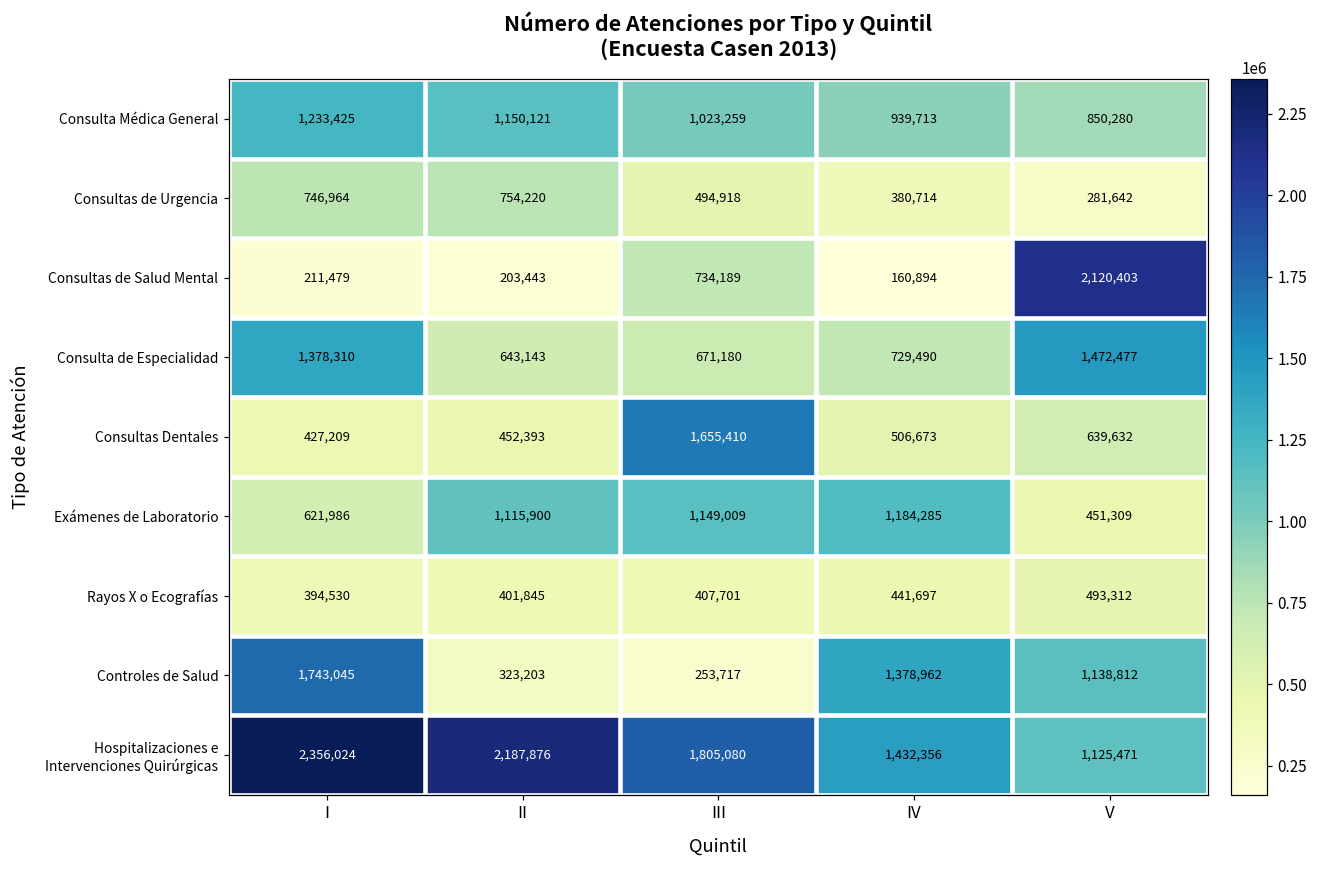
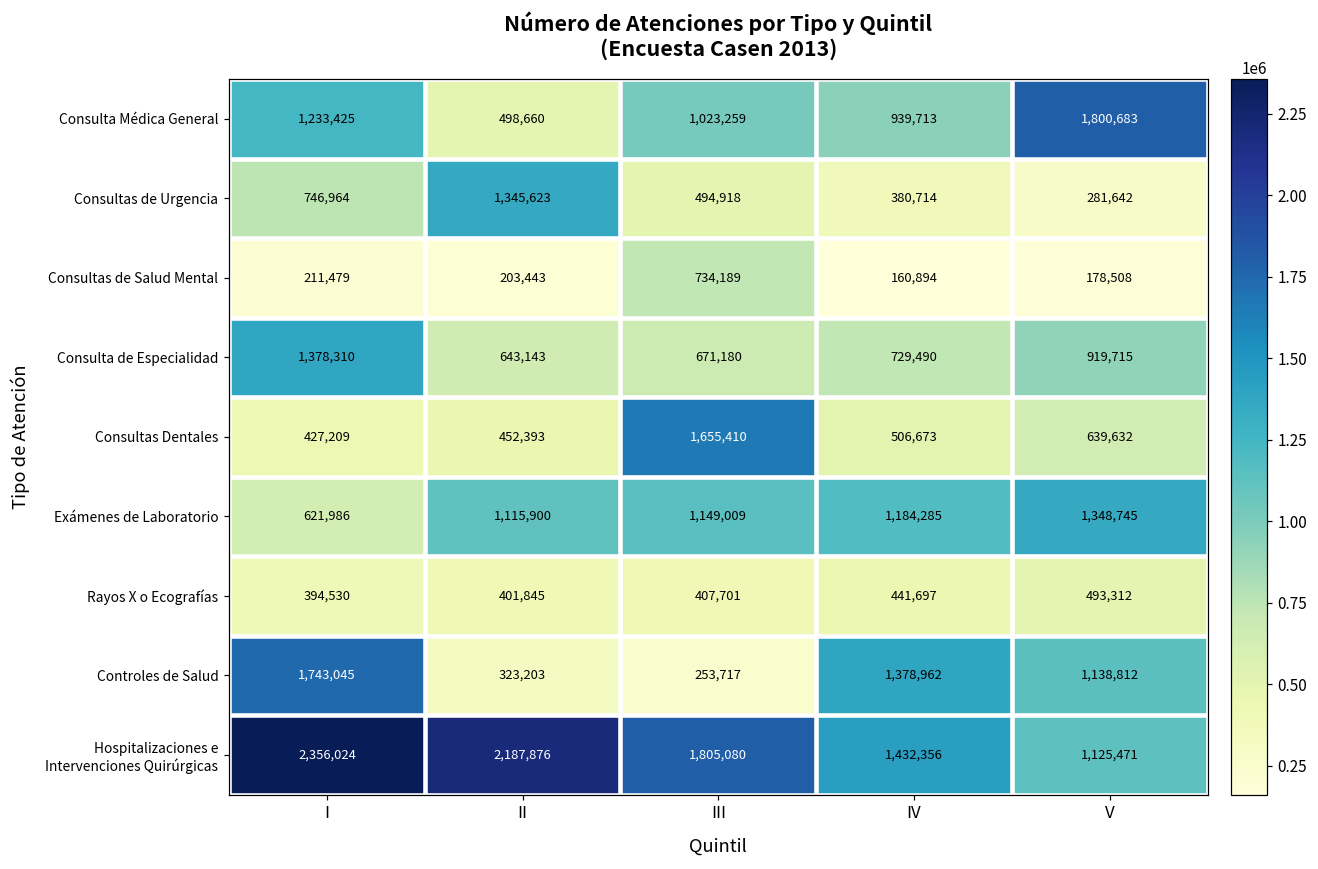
Consulta Médica General, II: 1,150,121 -> 498,660
Consulta Médica General, V: 850,280 -> 1,800,683
Consultas de Urgencia, II: 754,220 -> 1,345,623
Consultas de Salud Mental, V: 2,120,403 -> 178,508
Consulta de Especialidad, V: 1,472,477 -> 919,715
Exámenes de Laboratorio, V: 451,309 -> 1,348,745
